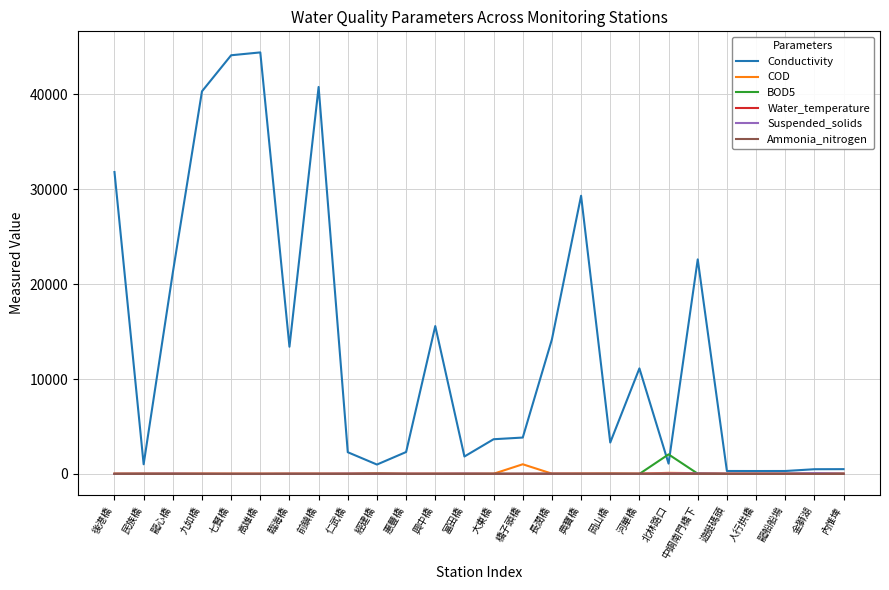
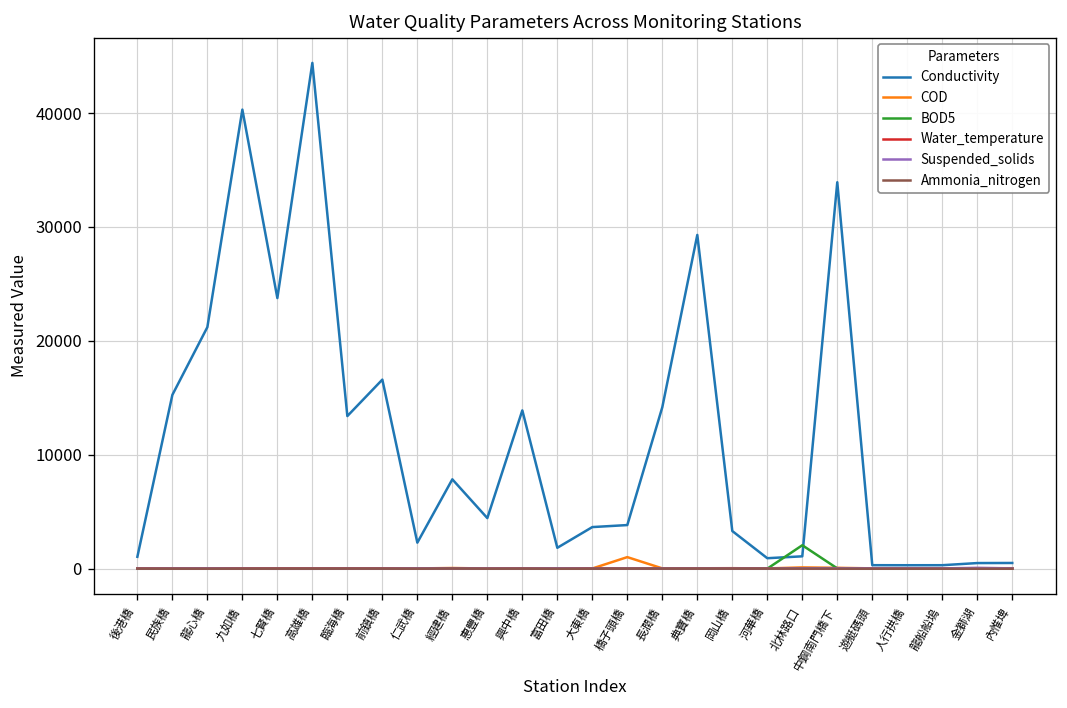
Conductivity, 後港橋: 32000 -> 1000
Conductivity, 民族橋: 1000 -> 15000
Conductivity, 七賢橋: 44000 -> 24000
Conductivity, 前鎮橋: 41000 -> 17000
Conductivity, 經建橋: 1000 -> 8000
Conductivity, 惠豐橋: 2000 -> 4000
Conductivity, 興中橋: 16000 -> 14000
Conductivity, 河華橋: 11000 -> 1000
Conductivity, 中鋼南門橋下: 23000 -> 34000
